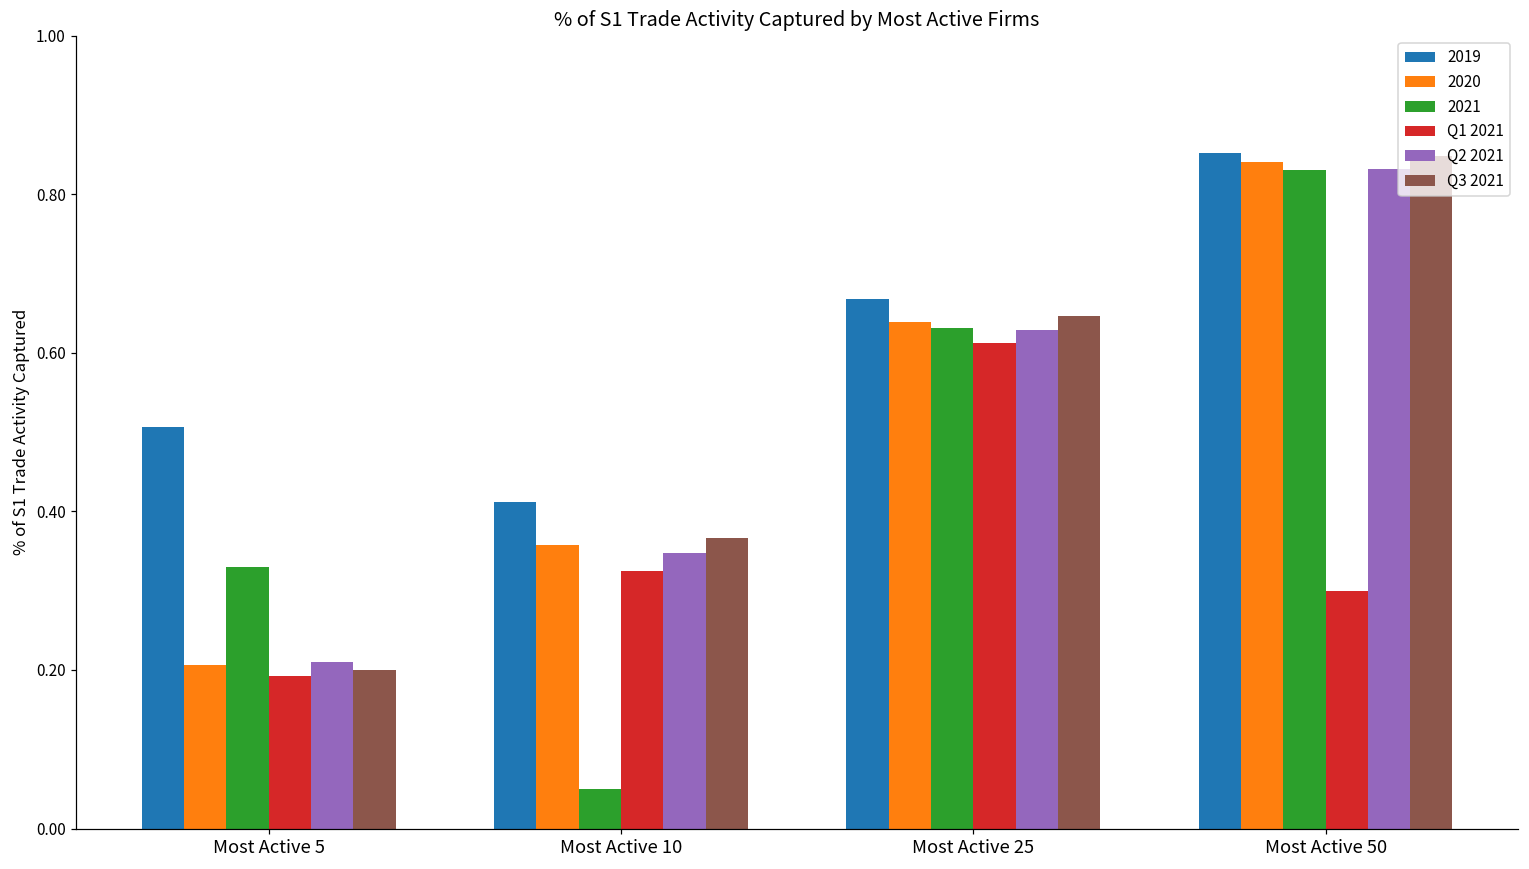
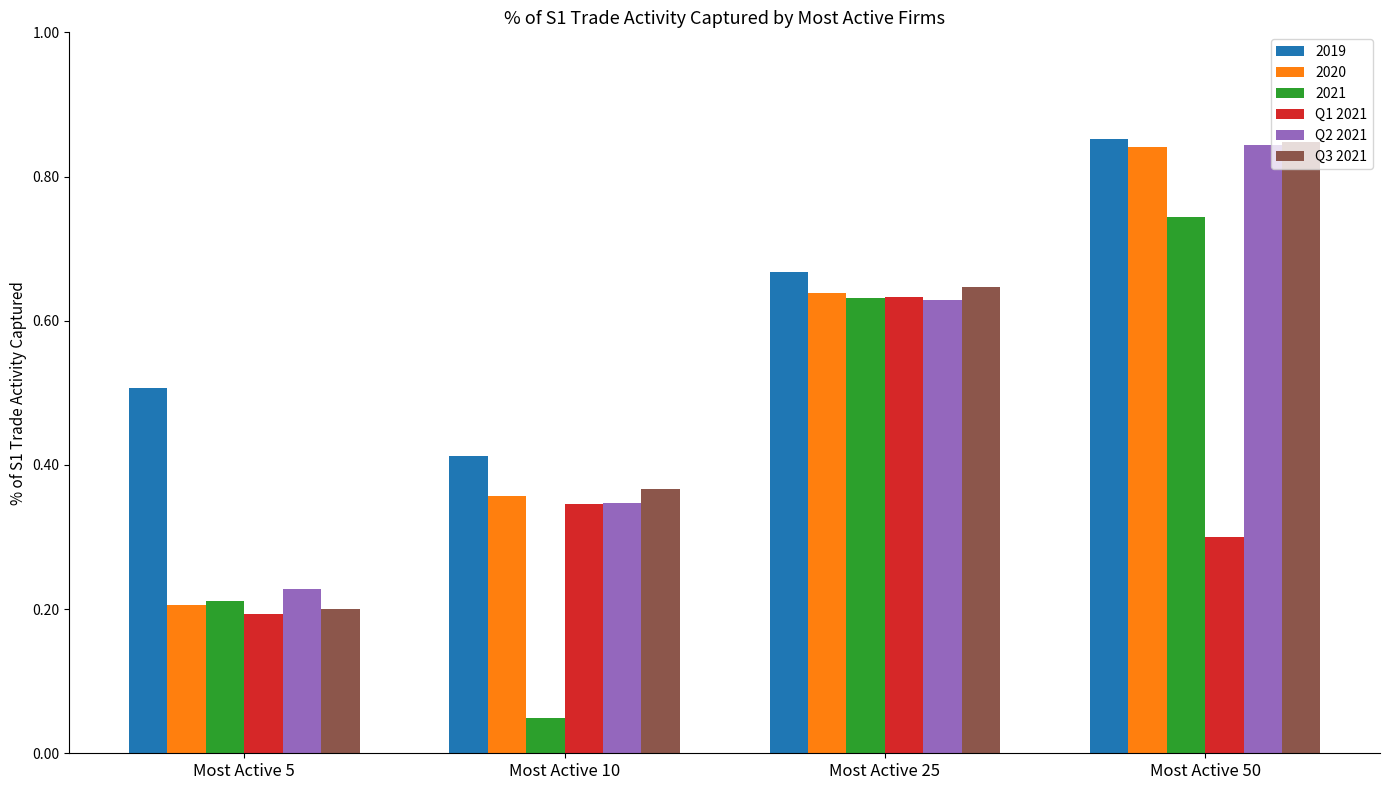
2021, Most Active 5: 0.33 -> 0.21
Q2 2021, Most Active 5: 0.21 -> 0.23
Q1 2021, Most Active 10: 0.33 -> 0.35
Q1 2021, Most Active 25: 0.61 -> 0.63
2021, Most Active 50: 0.83 -> 0.74
Q2 2021, Most Active 50: 0.83 -> 0.84
